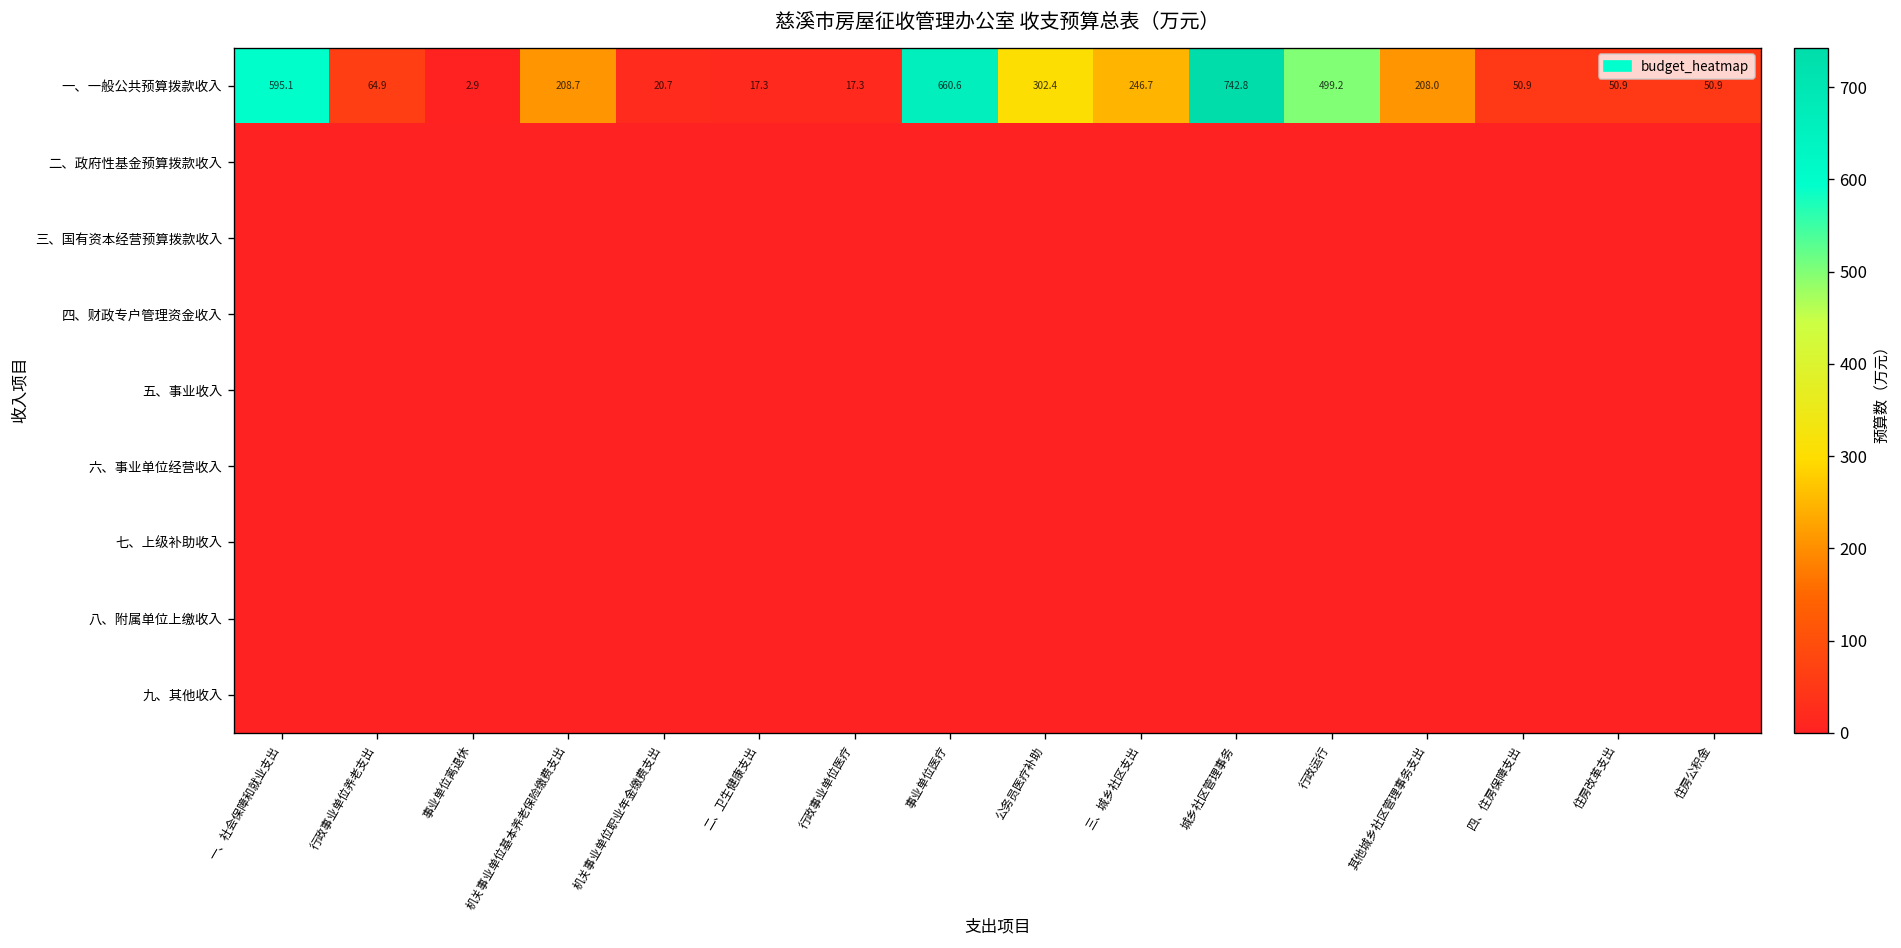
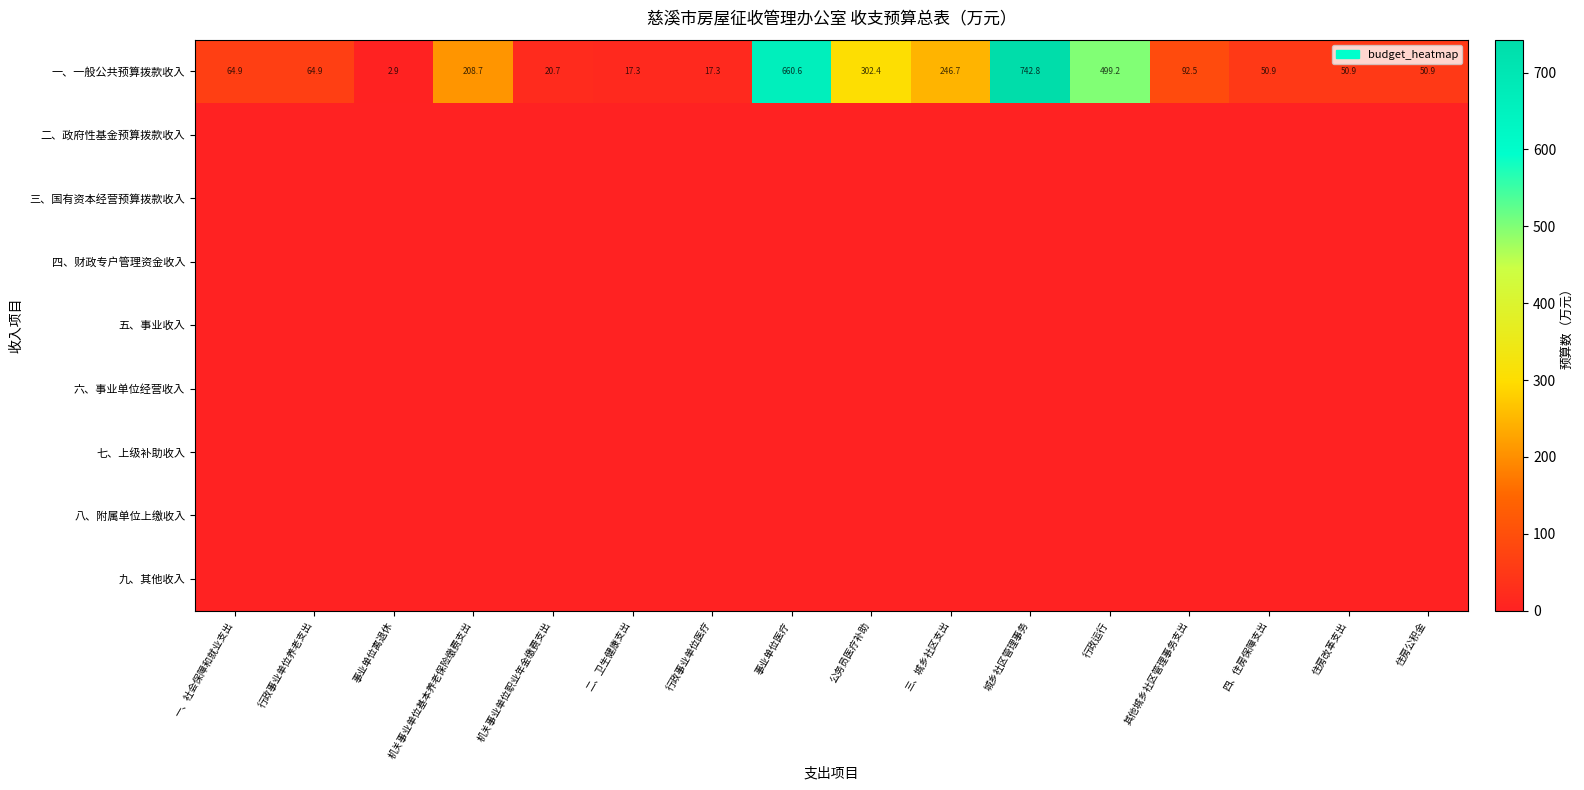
一、一般公共预算拨款收入, 一、社会保障和就业支出: 595.1 -> 64.9
一、一般公共预算拨款收入, 其他城乡社区管理事务支出: 208.0 -> 92.5
